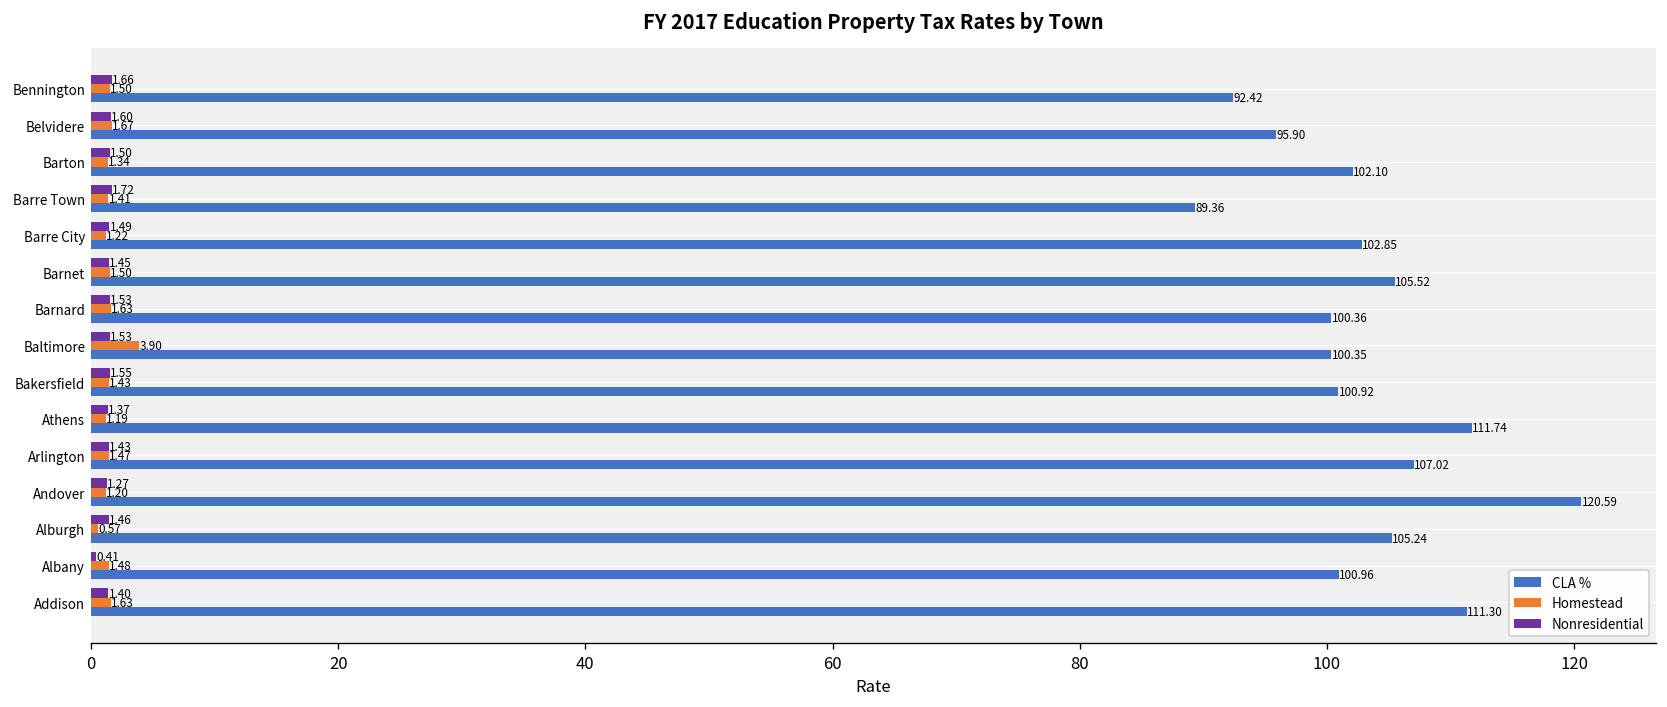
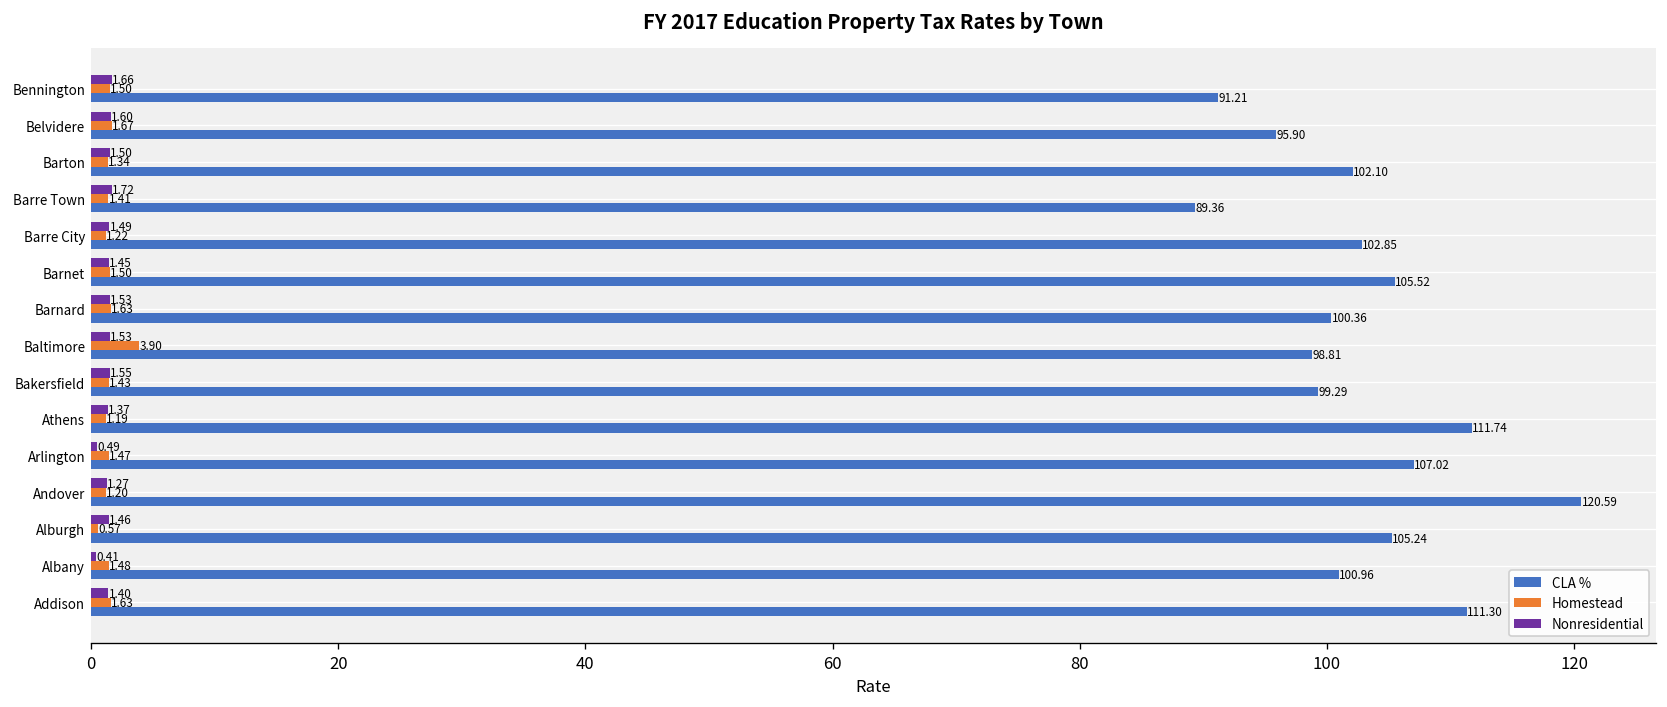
CLA %, Bennington: 92.42 -> 91.21
CLA %, Baltimore: 100.35 -> 98.81
CLA %, Bakersfield: 100.92 -> 99.29
Nonresidential, Arlington: 1.43 -> 0.49
